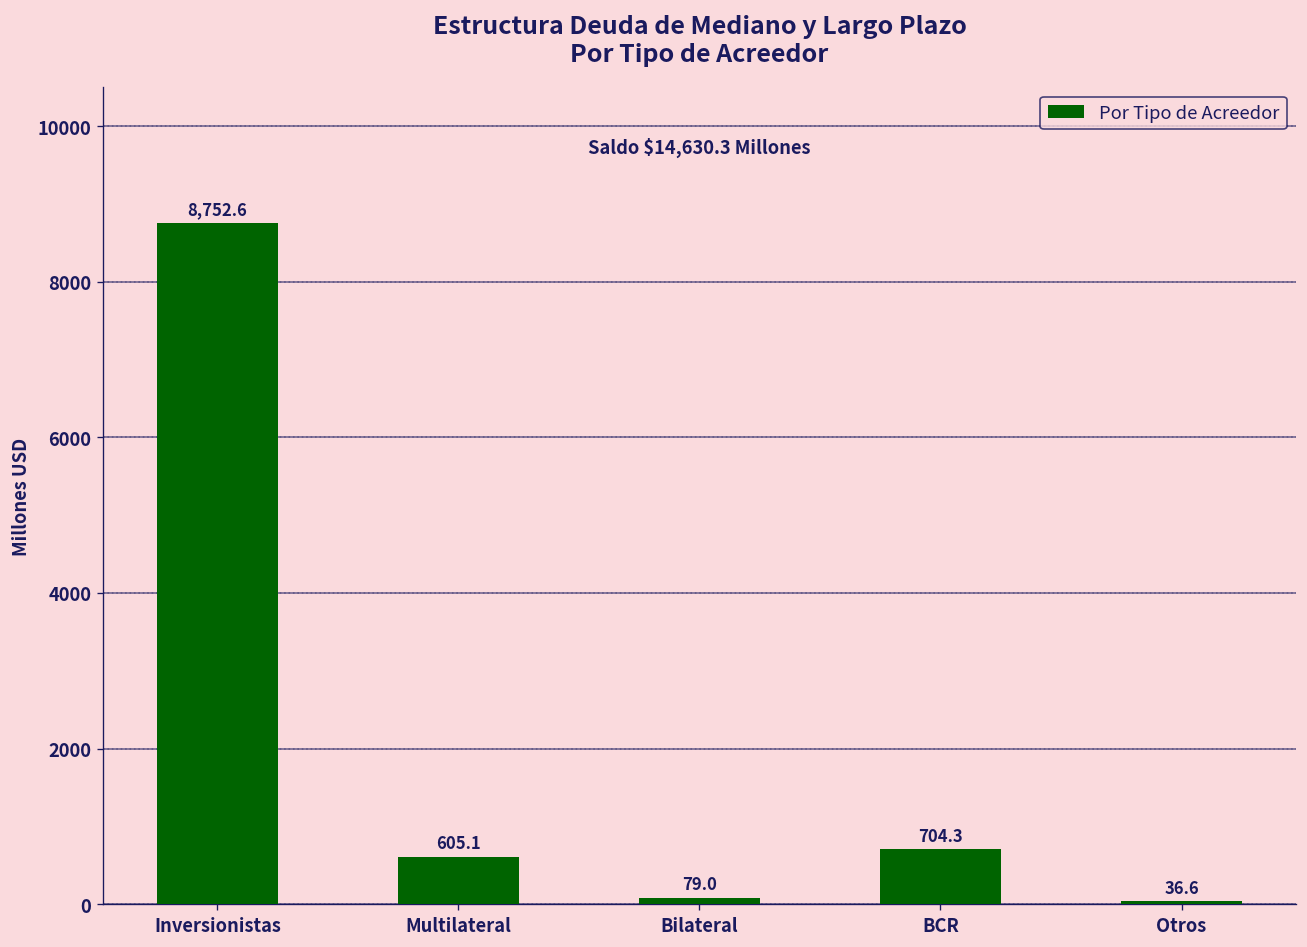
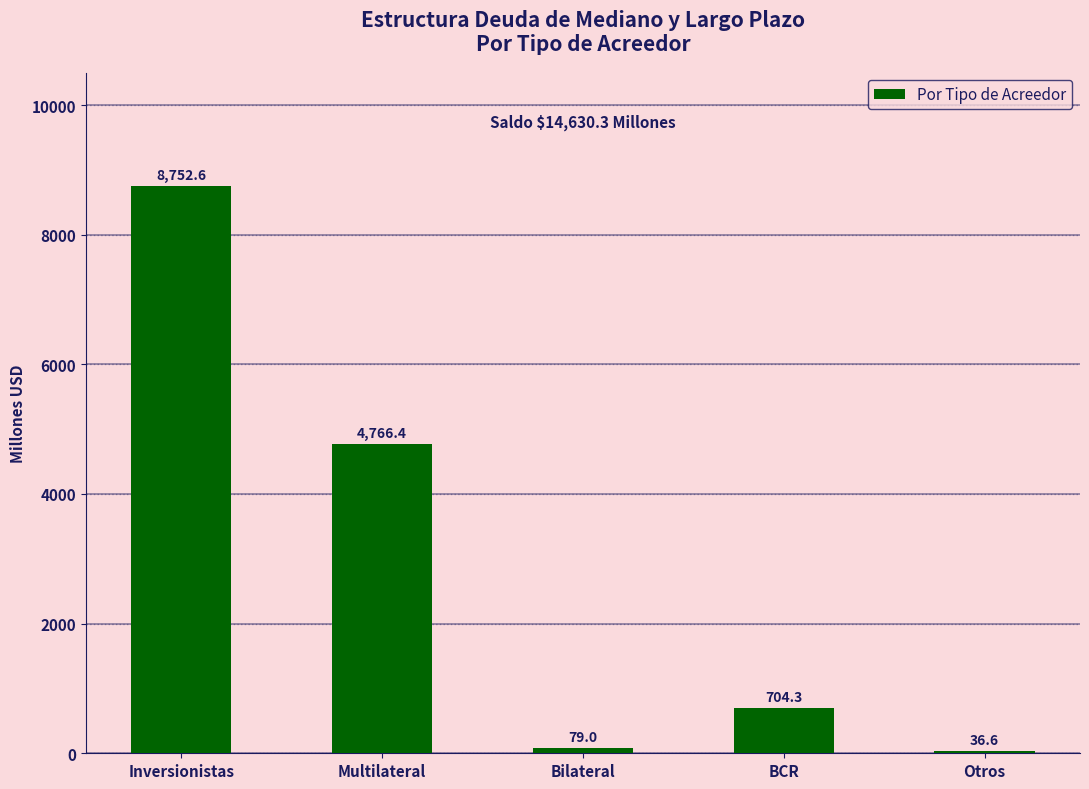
Multilateral: 605.1 -> 4,766.4
